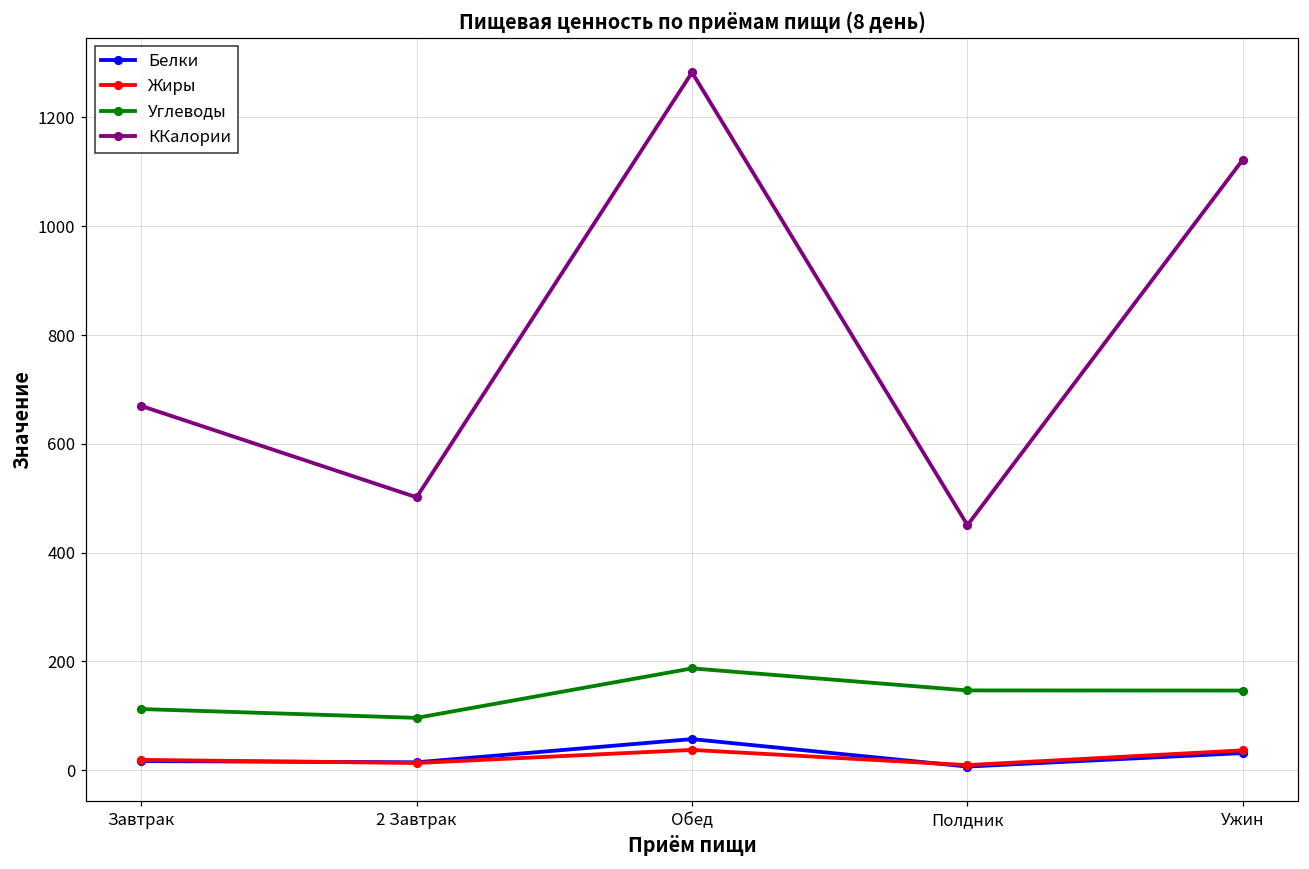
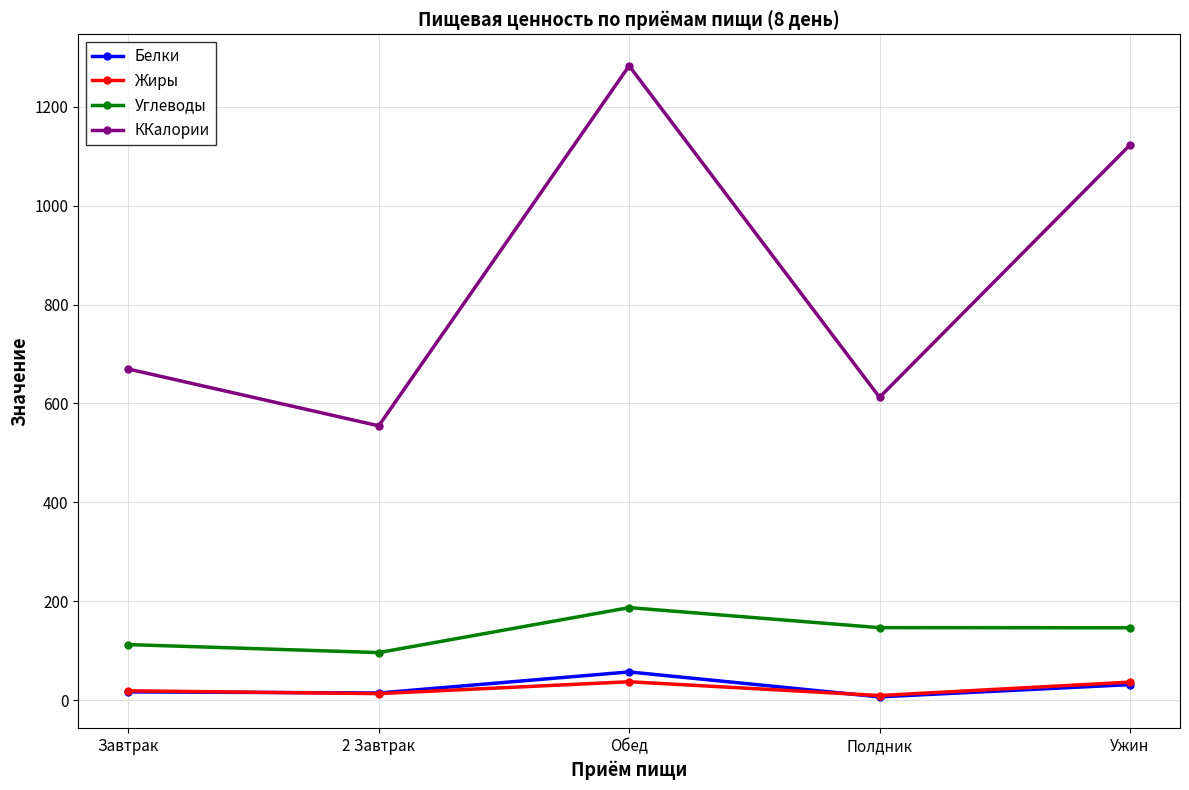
ККалории, 2 Завтрак: 500 -> 550
ККалории, Полдник: 450 -> 610
